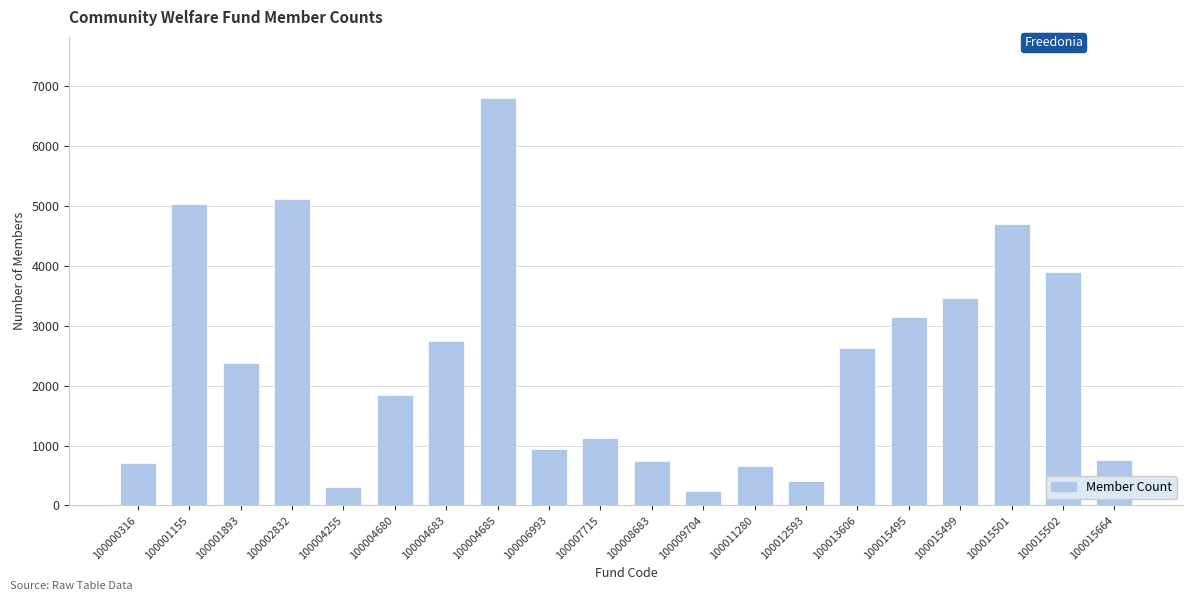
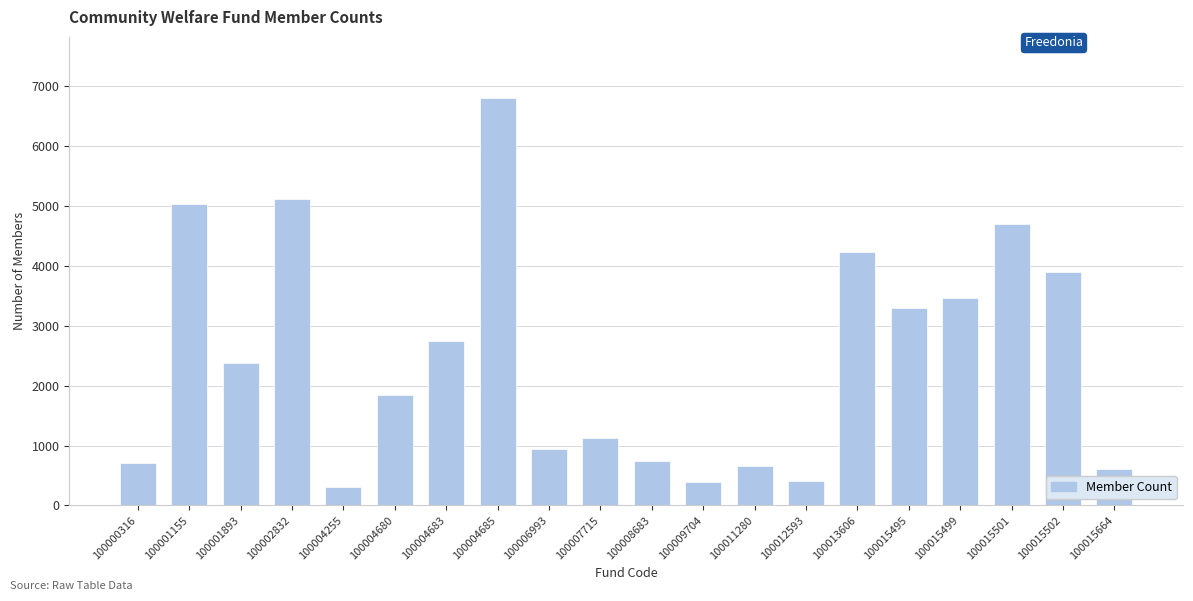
100009704: 200 -> 400
100013606: 2600 -> 4200
100015495: 3100 -> 3300
100015664: 800 -> 600
